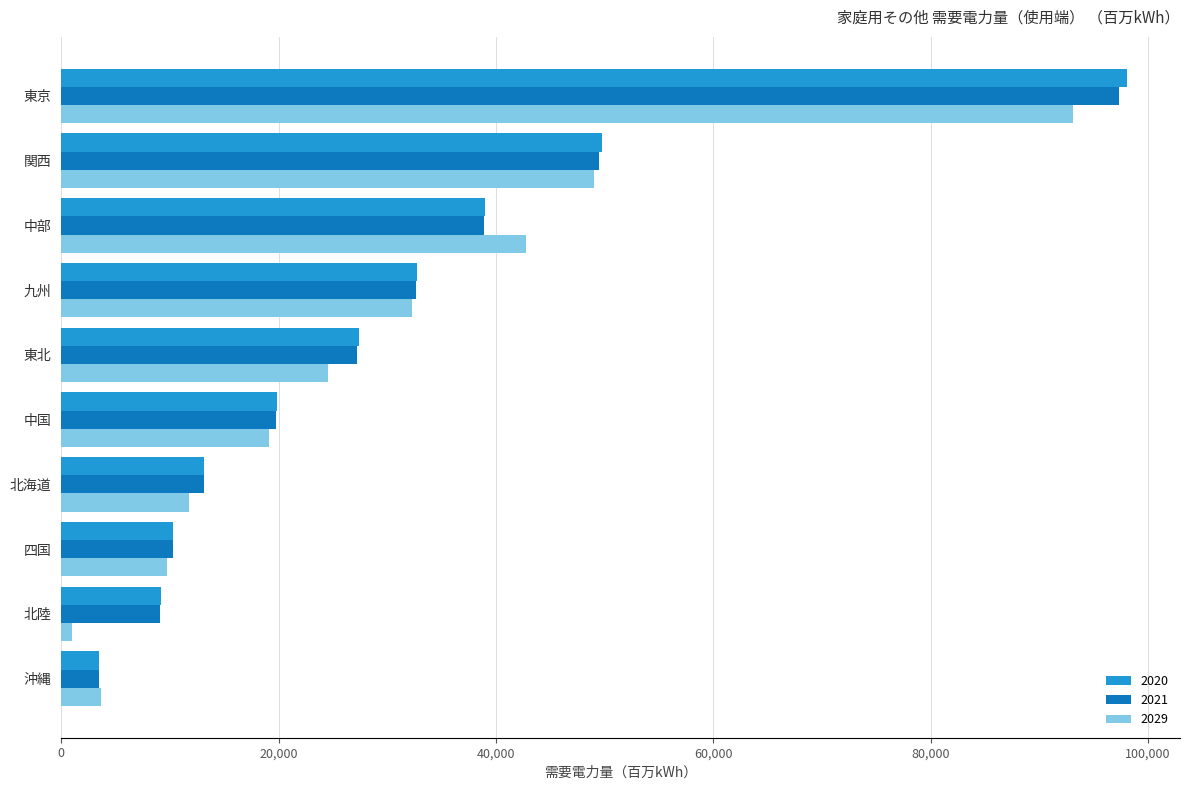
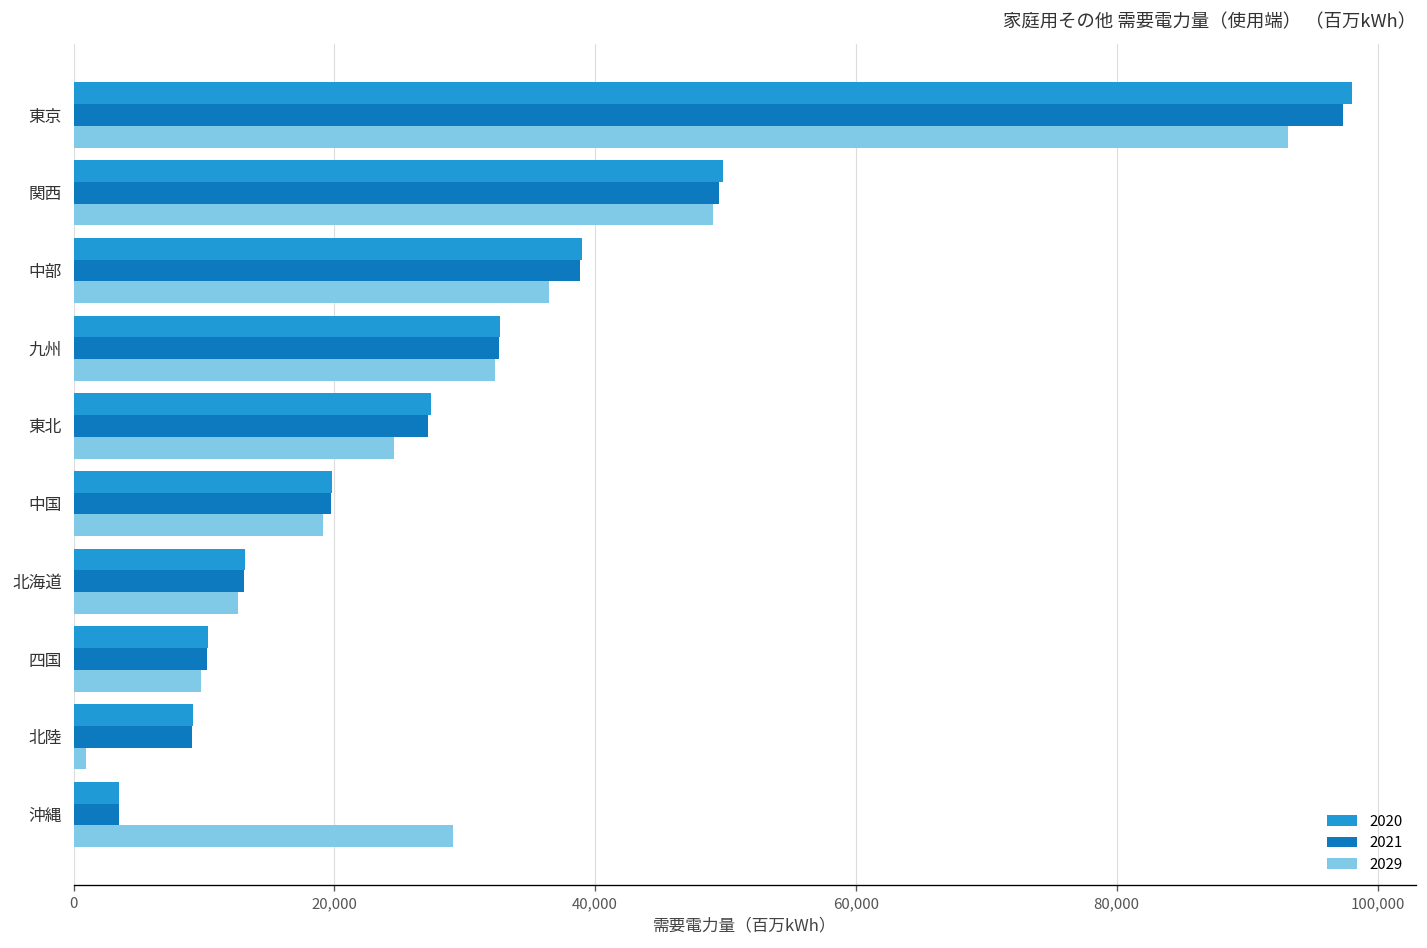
2029, 中部: 42,800 -> 36,500
2029, 北海道: 11,700 -> 12,600
2029, 沖縄: 3,700 -> 29,100
